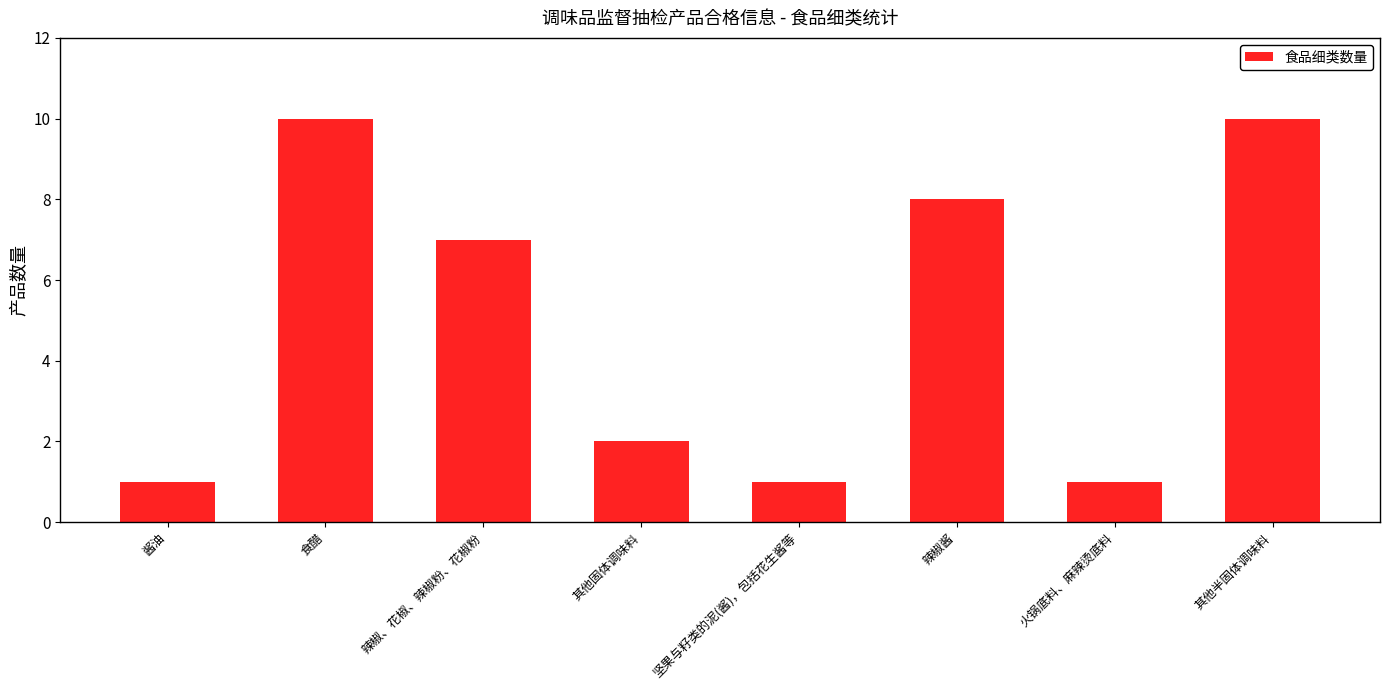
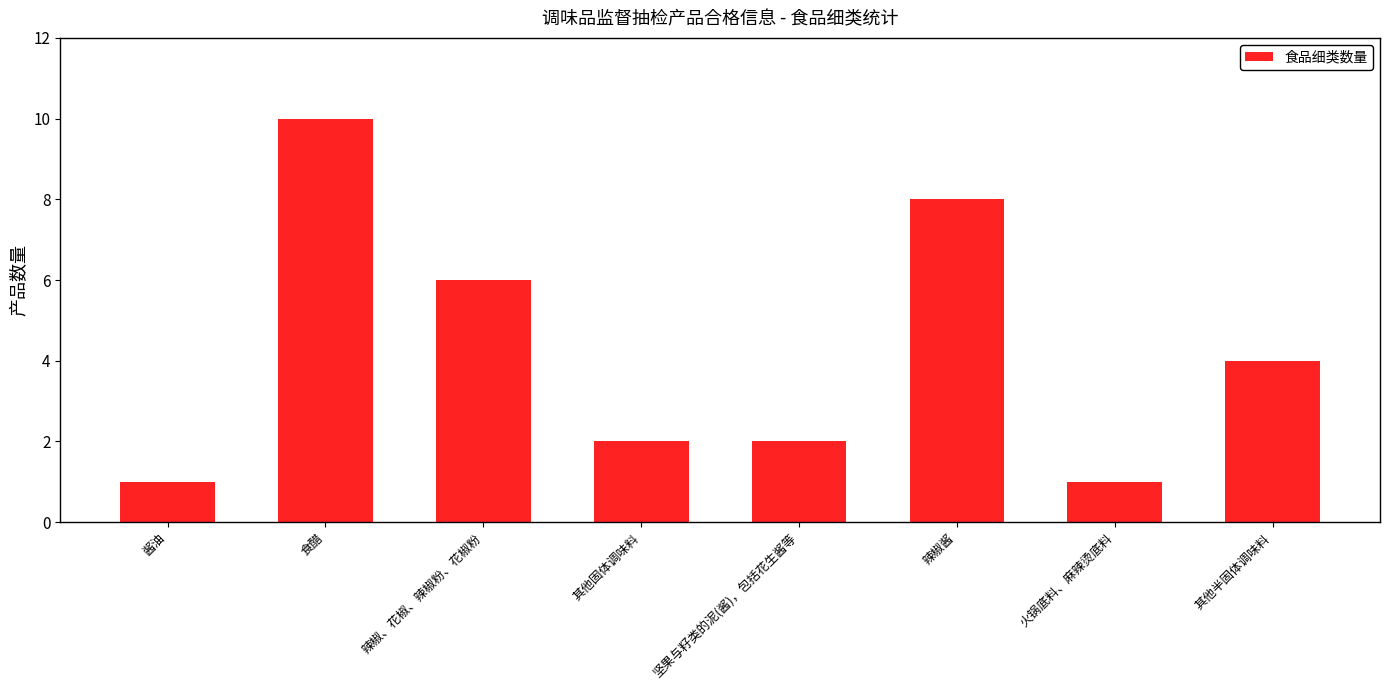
辣椒、花椒、辣椒粉、花椒粉: 7 -> 6
坚果与籽类的泥(酱)，包括花生酱等: 1 -> 2
其他半固体调味料: 10 -> 4
